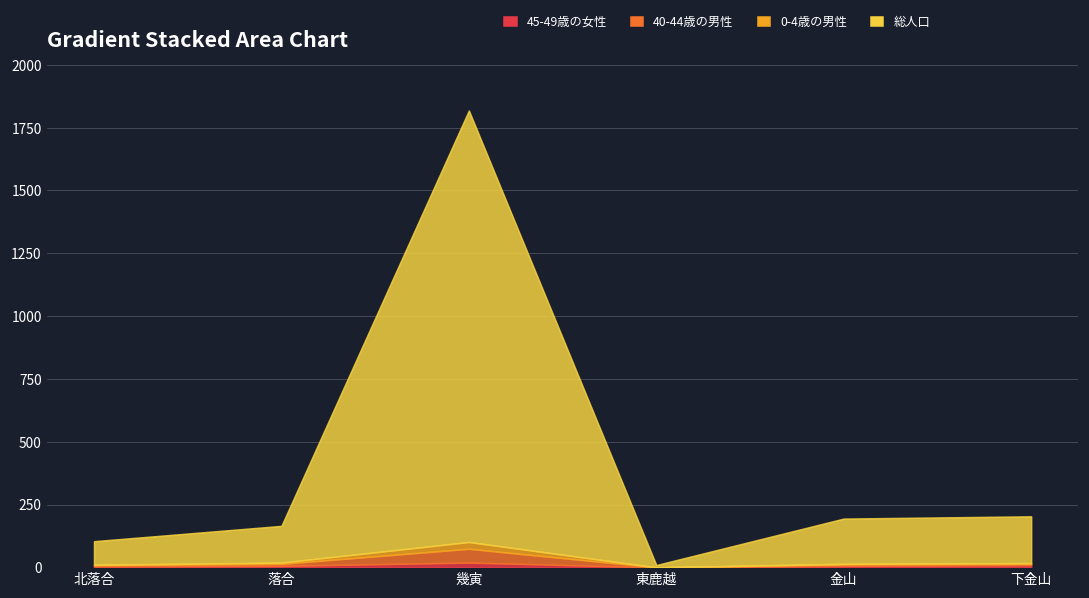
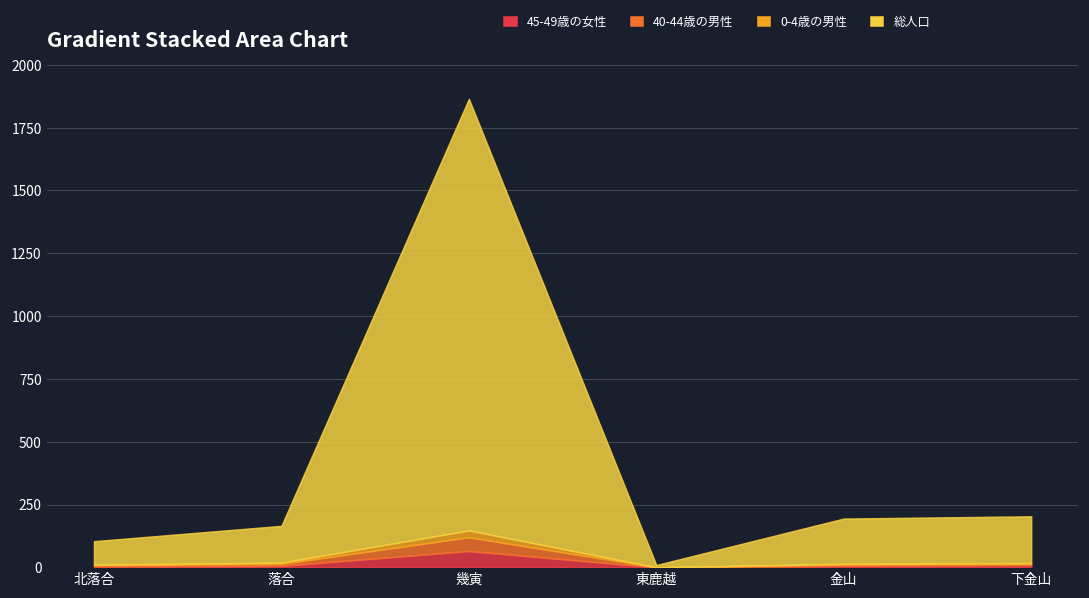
45-49歳の女性, 幾寅: 20 -> 70
